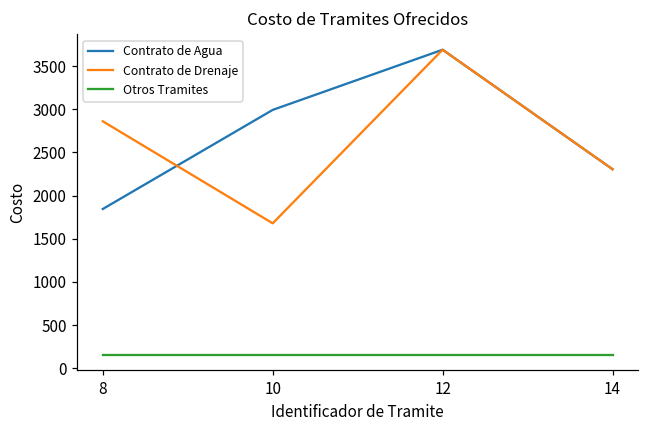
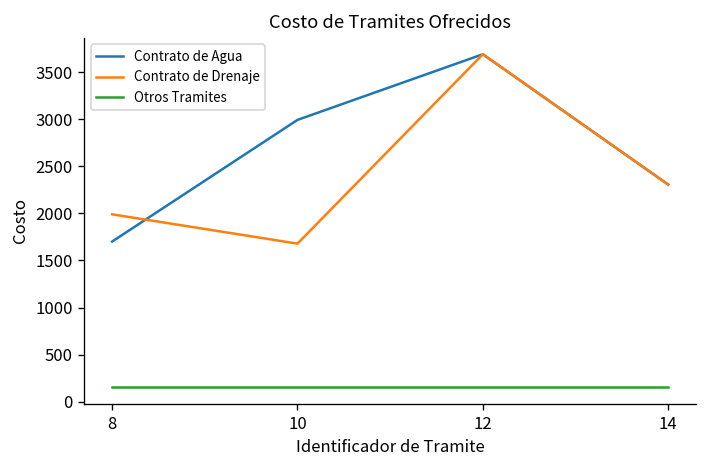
Contrato de Agua, 8: 1800 -> 1700
Contrato de Drenaje, 8: 2900 -> 2000
